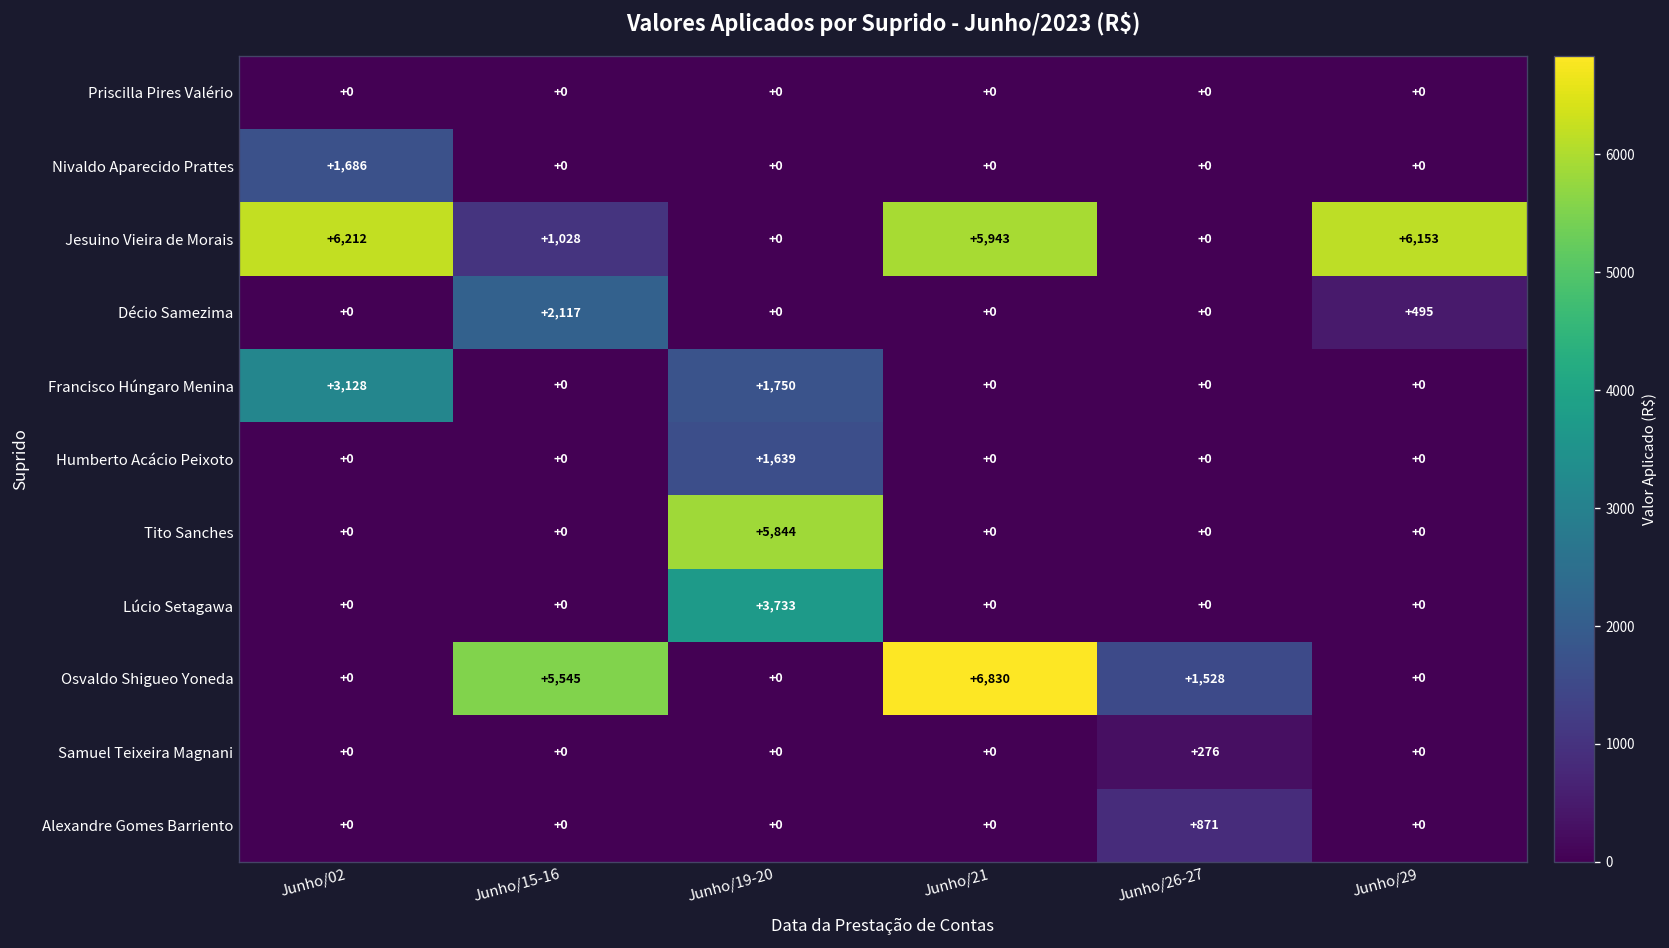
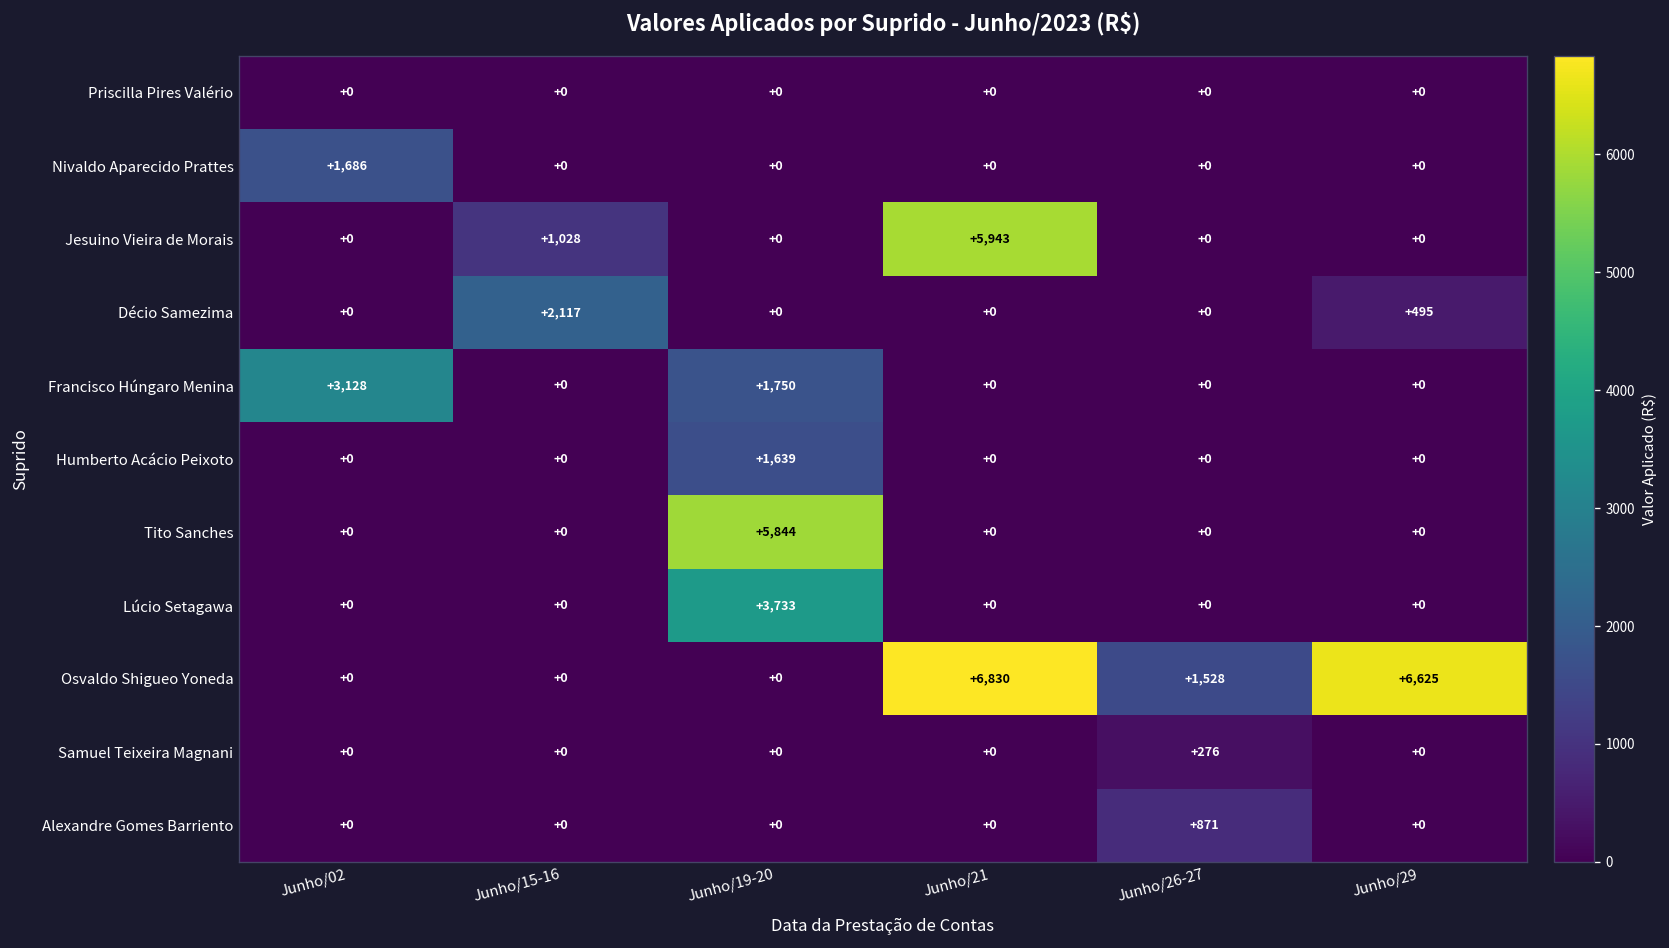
Jesuino Vieira de Morais, Junho/02: +6,212 -> +0
Jesuino Vieira de Morais, Junho/29: +6,153 -> +0
Osvaldo Shigueo Yoneda, Junho/15-16: +5,545 -> +0
Osvaldo Shigueo Yoneda, Junho/29: +0 -> +6,625
